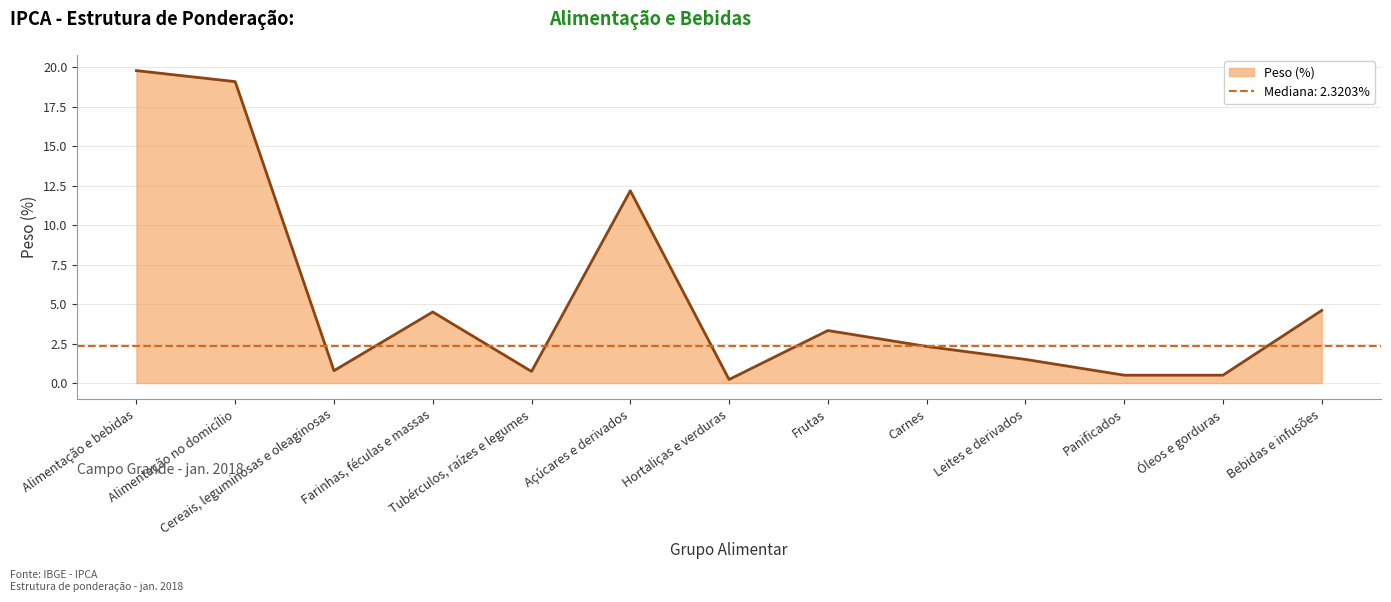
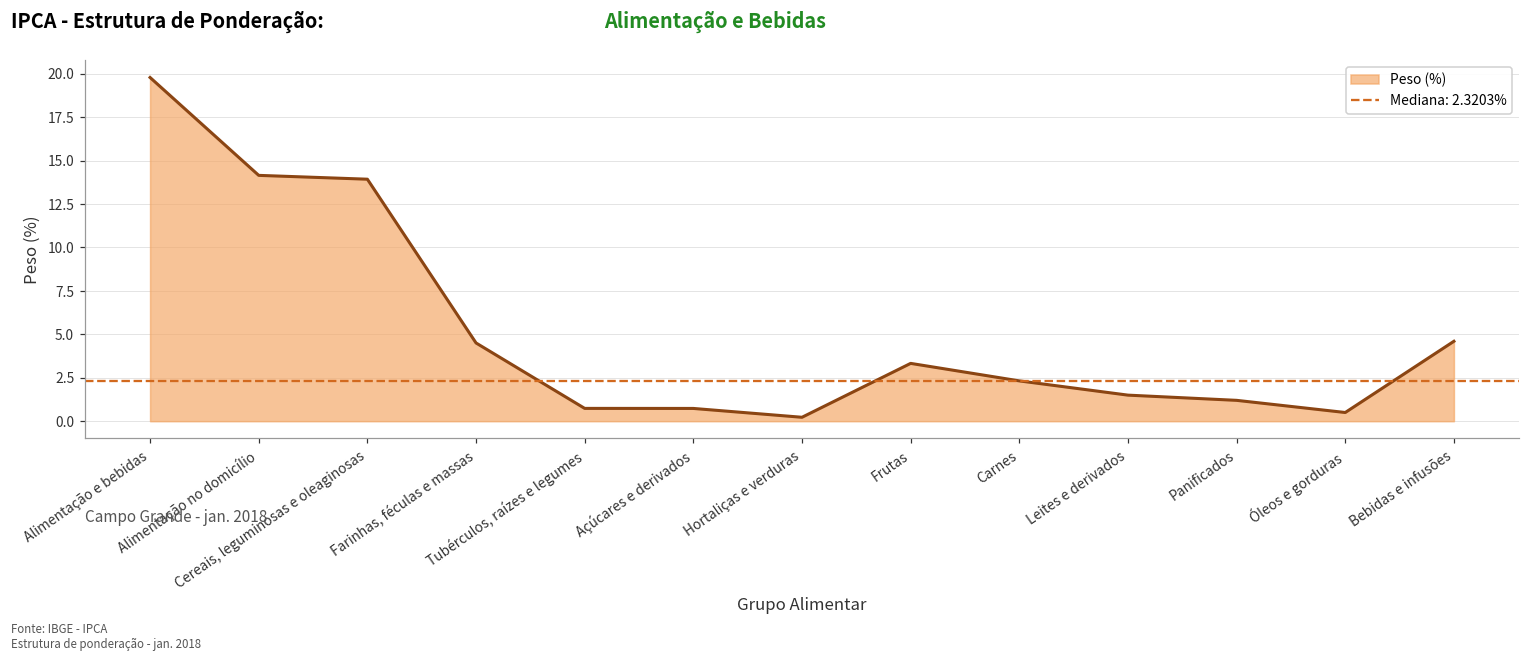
Alimentação no domicílio: 19.1 -> 14.2
Cereais, leguminosas e oleaginosas: 0.8 -> 13.9
Açúcares e derivados: 12.2 -> 0.7
Panificados: 0.5 -> 1.2
